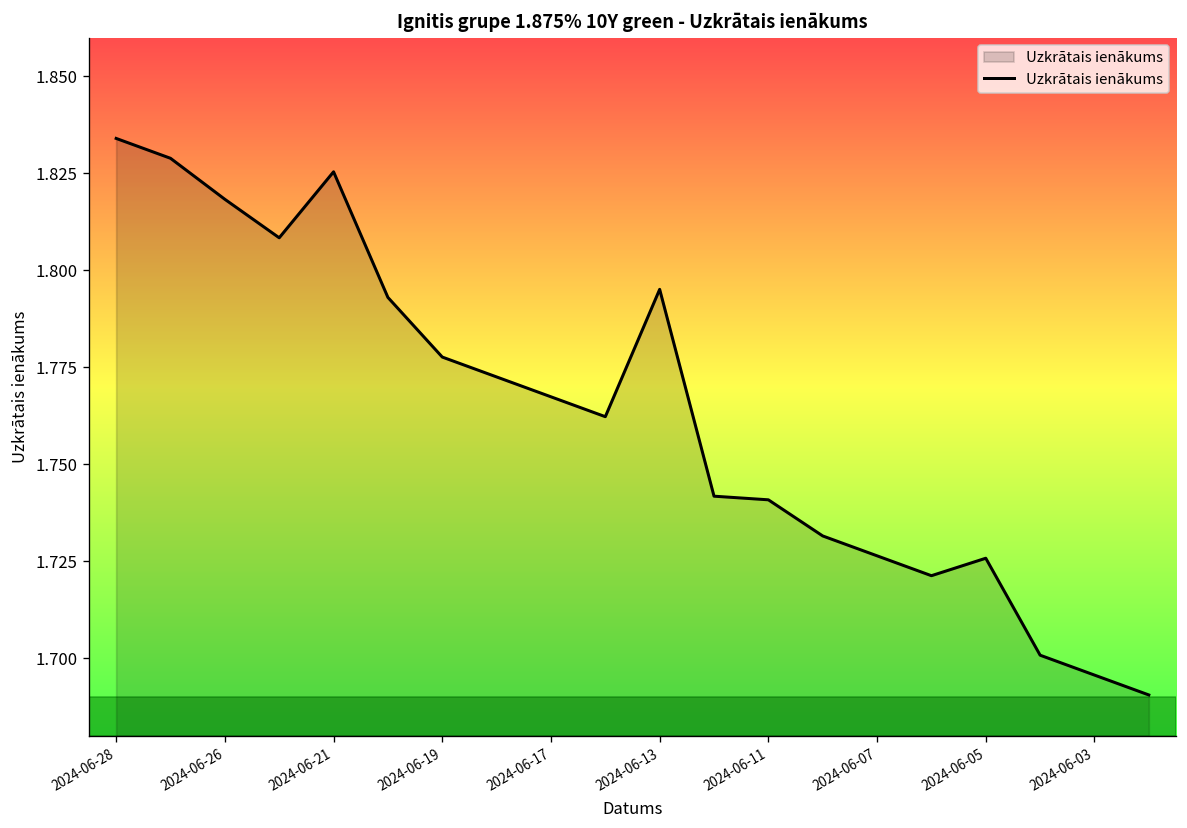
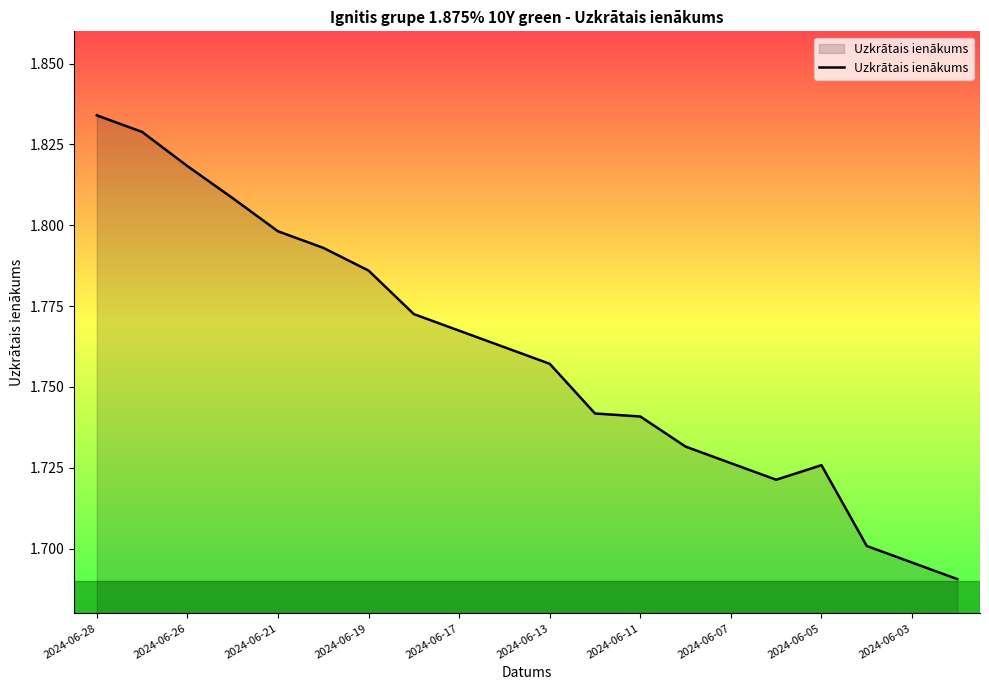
2024-06-21: 1.825 -> 1.798
2024-06-19: 1.778 -> 1.786
2024-06-13: 1.795 -> 1.757
